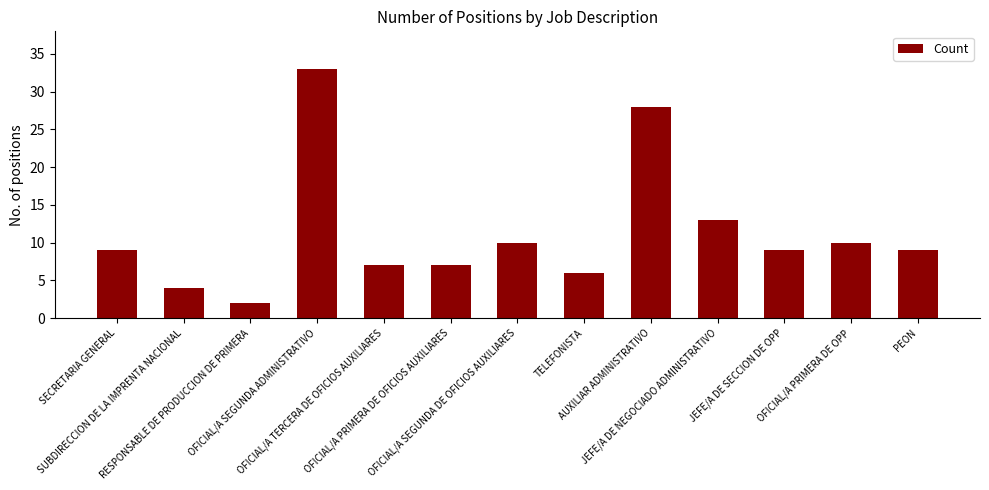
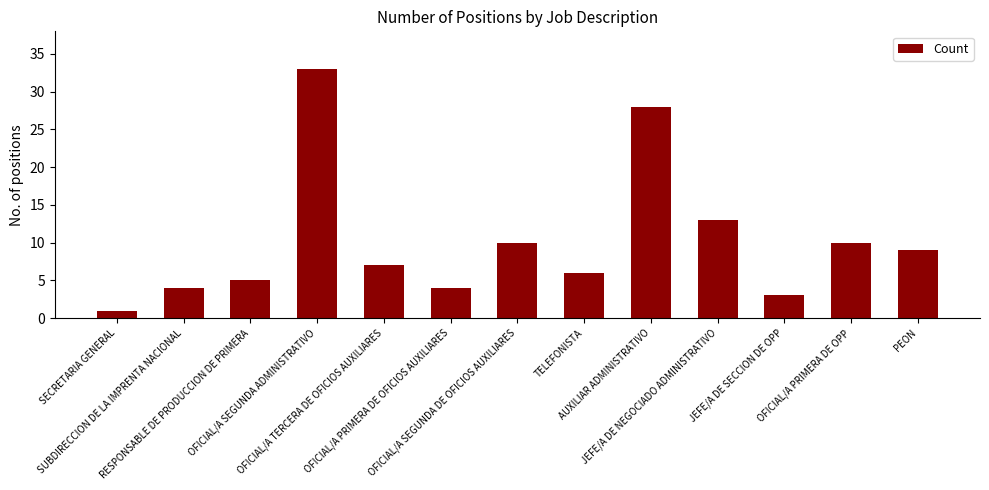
SECRETARIA GENERAL: 9 -> 1
RESPONSABLE DE PRODUCCION DE PRIMERA: 2 -> 5
OFICIAL/A PRIMERA DE OFICIOS AUXILIARES: 7 -> 4
JEFE/A DE SECCION DE OPP: 9 -> 3
